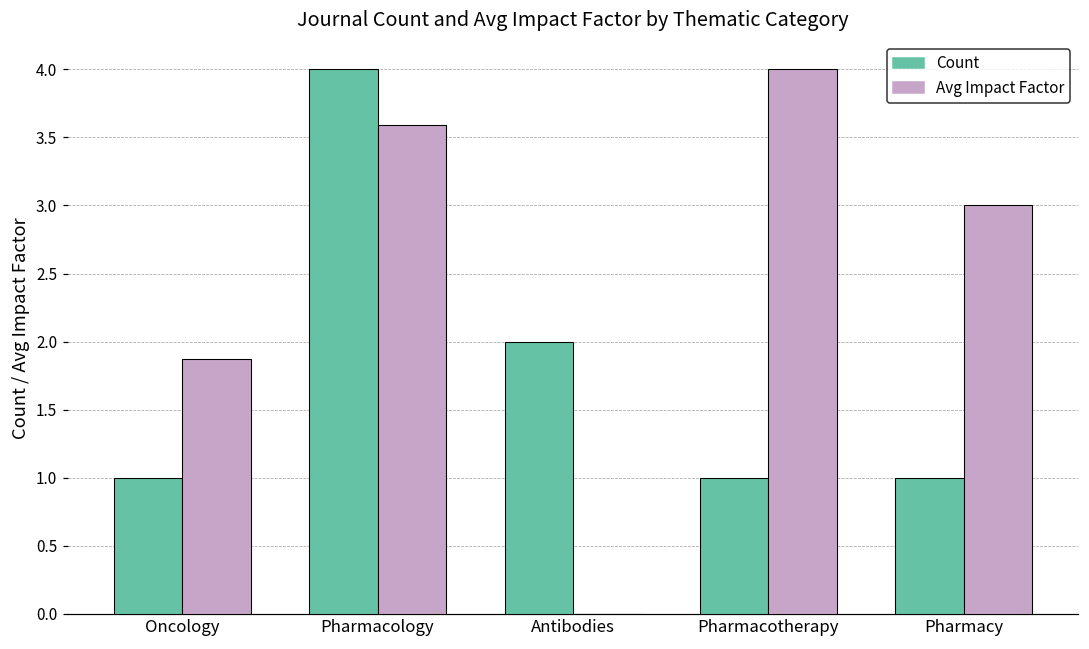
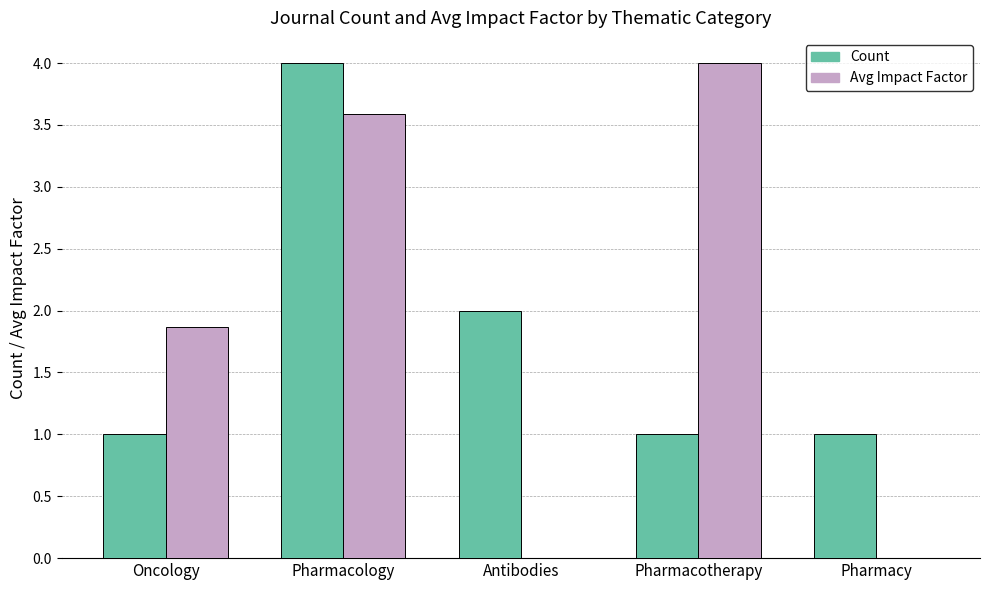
Avg Impact Factor, Pharmacy: 3 -> 0
